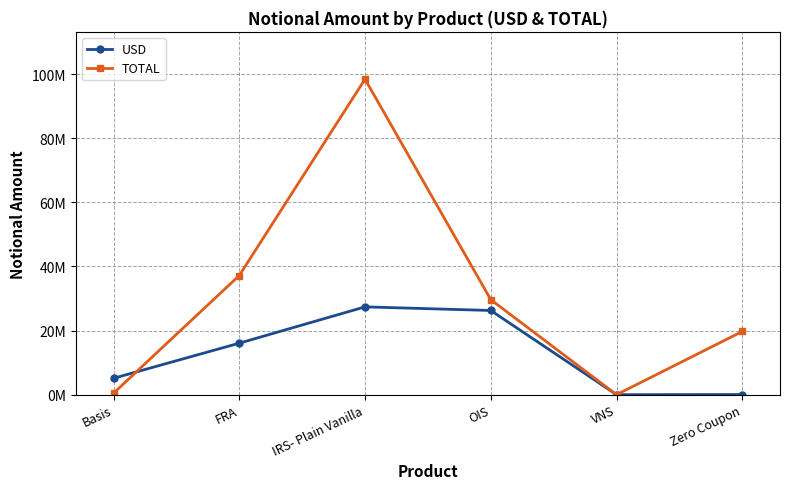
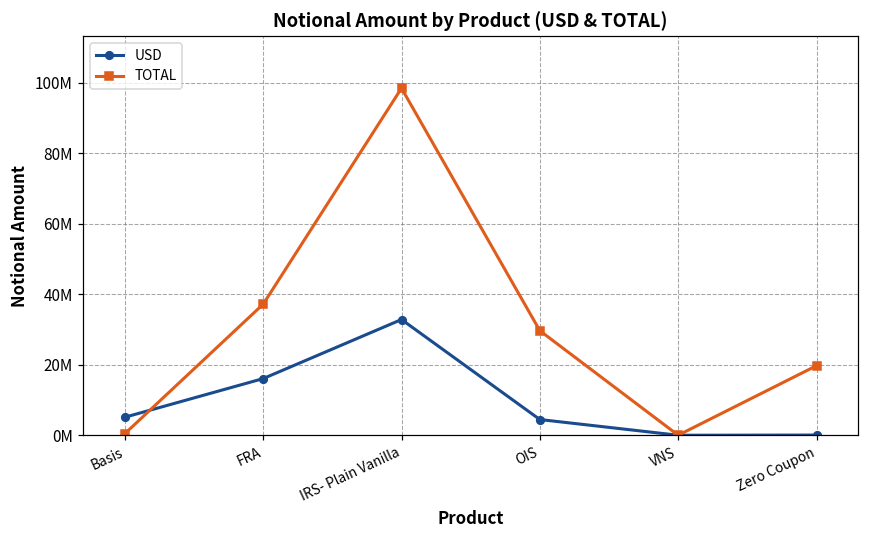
USD, IRS- Plain Vanilla: 27000000 -> 33000000
USD, OIS: 26000000 -> 4000000
